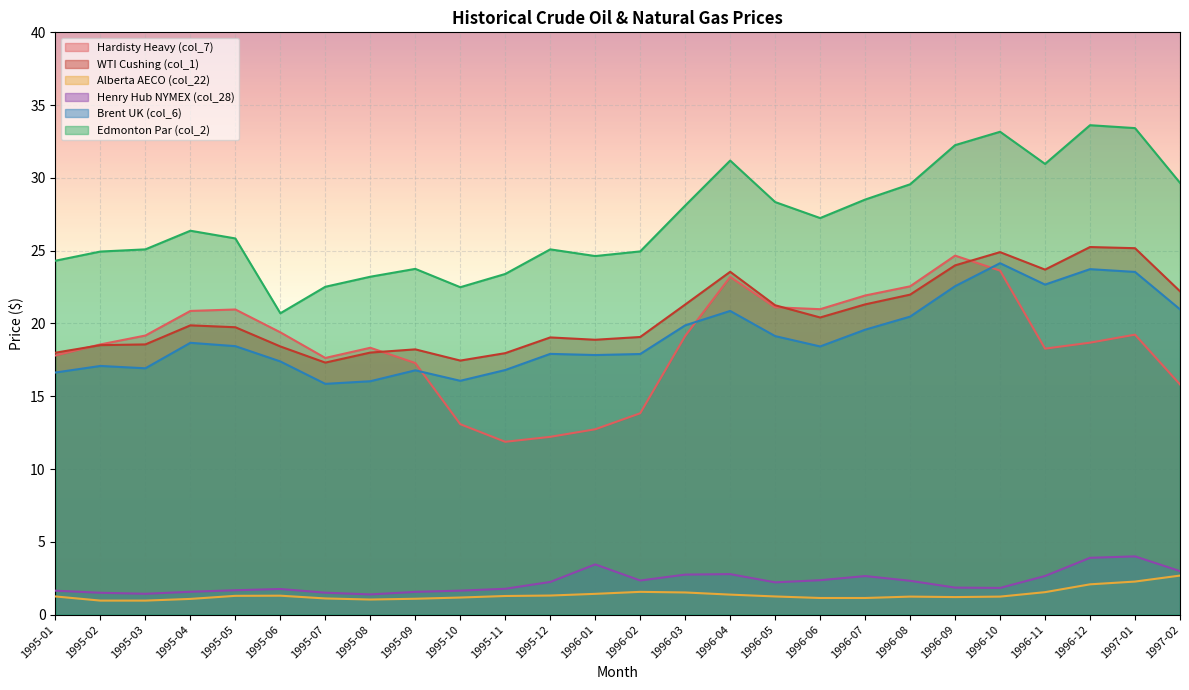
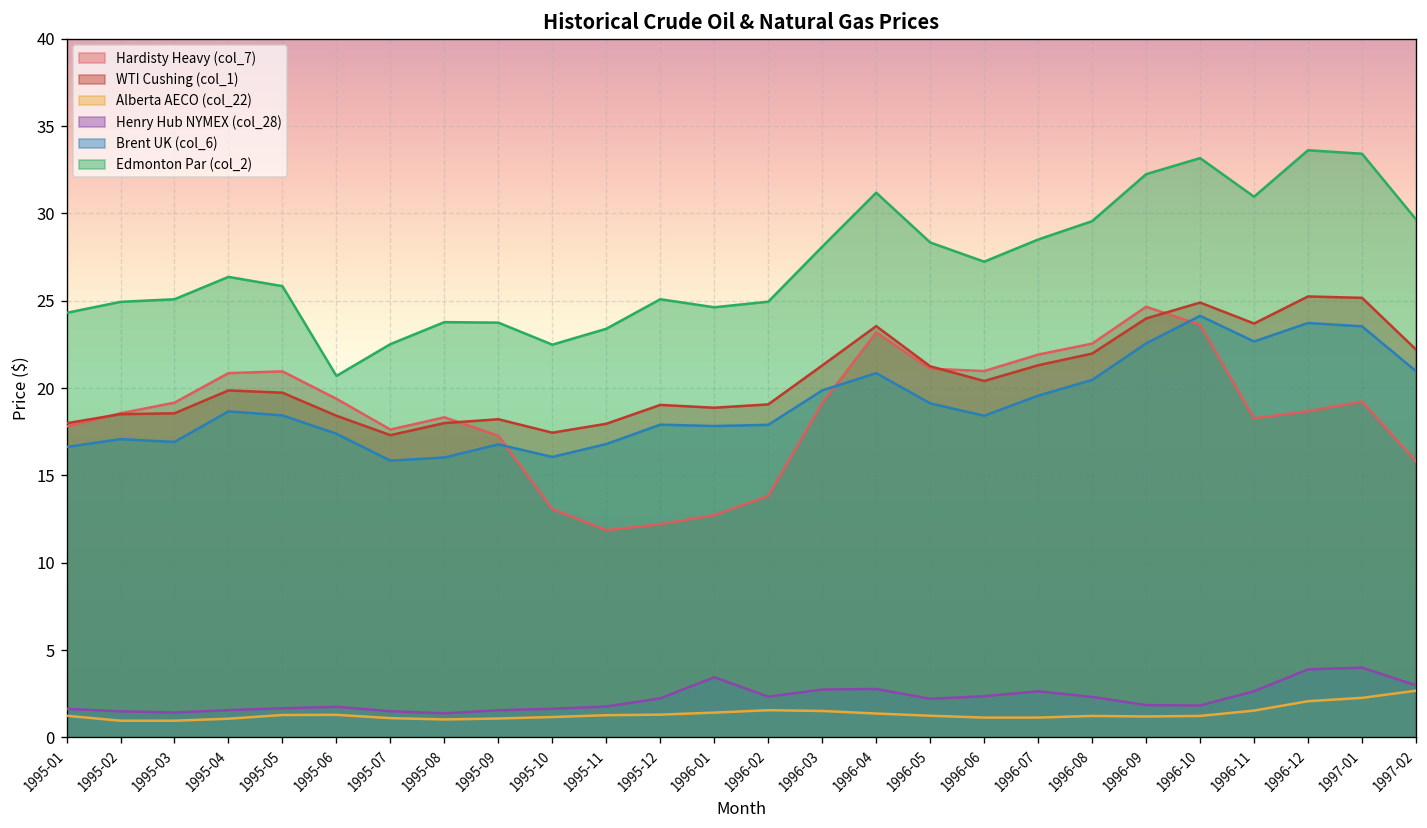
Edmonton Par (col_2), 1995-08: 23.2 -> 23.8
